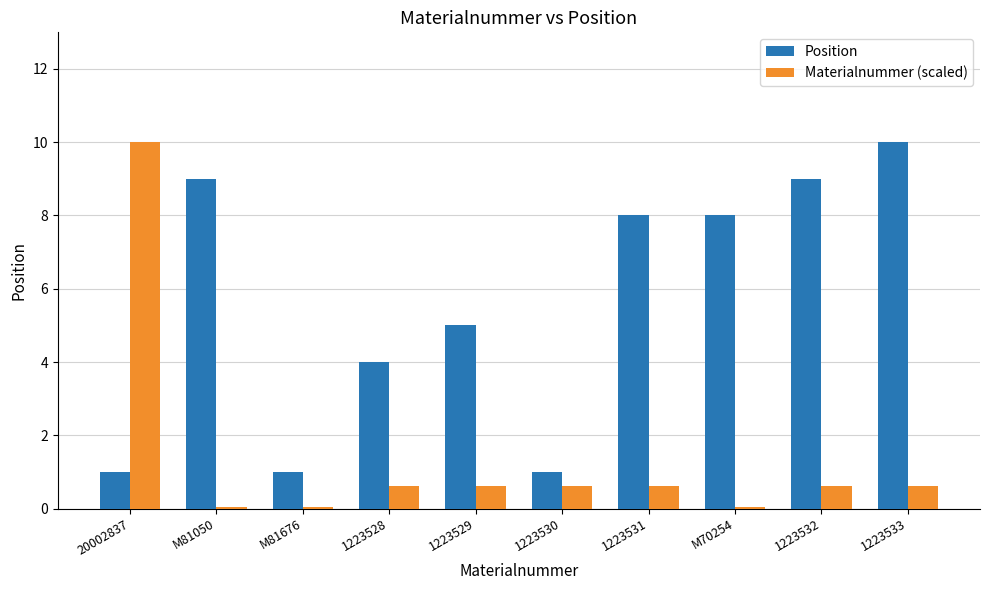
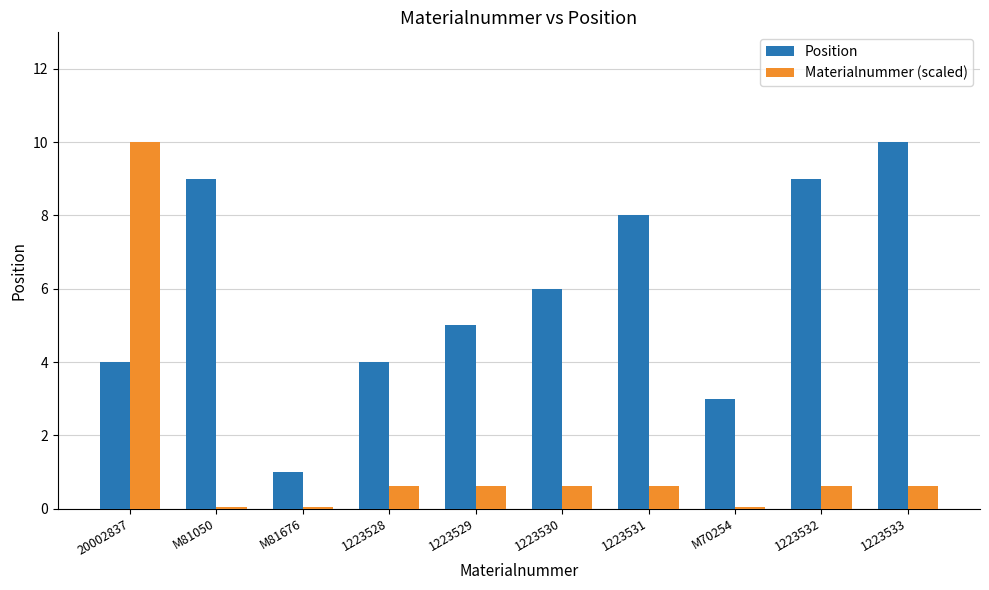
Position, 20002837: 1 -> 4
Position, 1223530: 1 -> 6
Position, M70254: 8 -> 3
